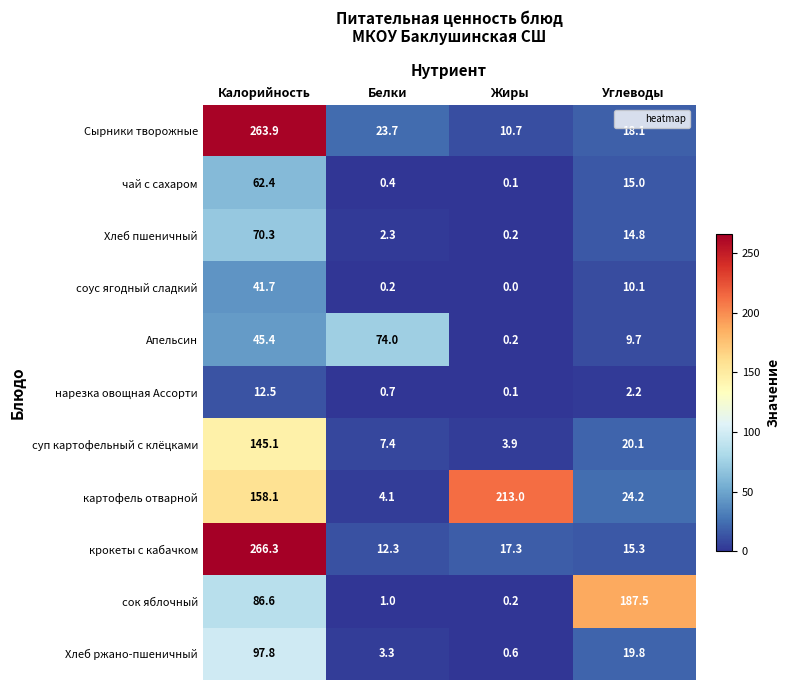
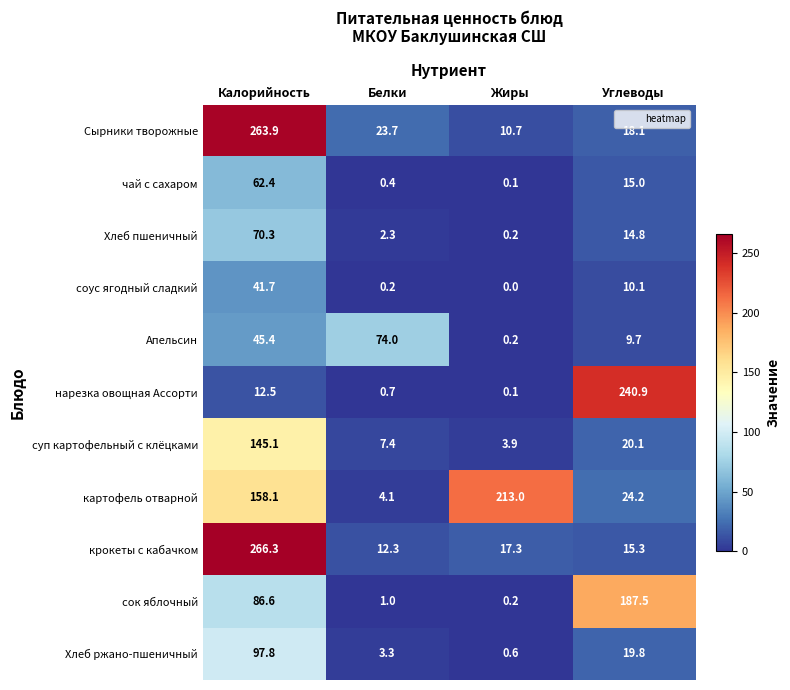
нарезка овощная Ассорти, Углеводы: 2.2 -> 240.9
